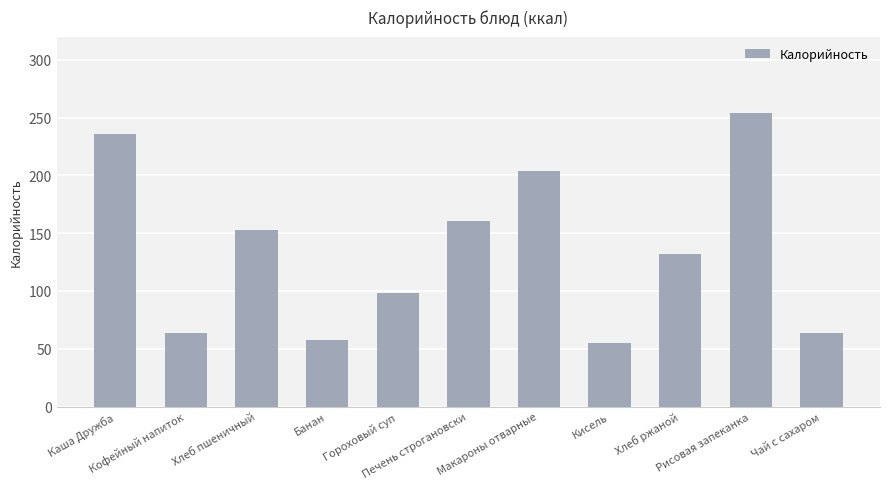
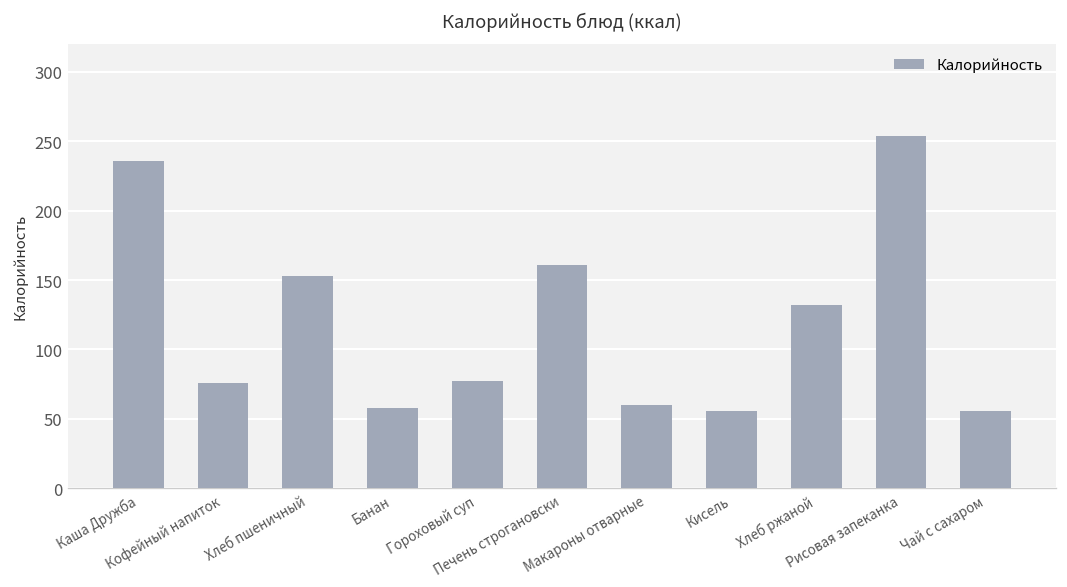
Кофейный напиток: 64 -> 76
Гороховый суп: 98 -> 77
Макароны отварные: 204 -> 60
Чай с сахаром: 63 -> 55
